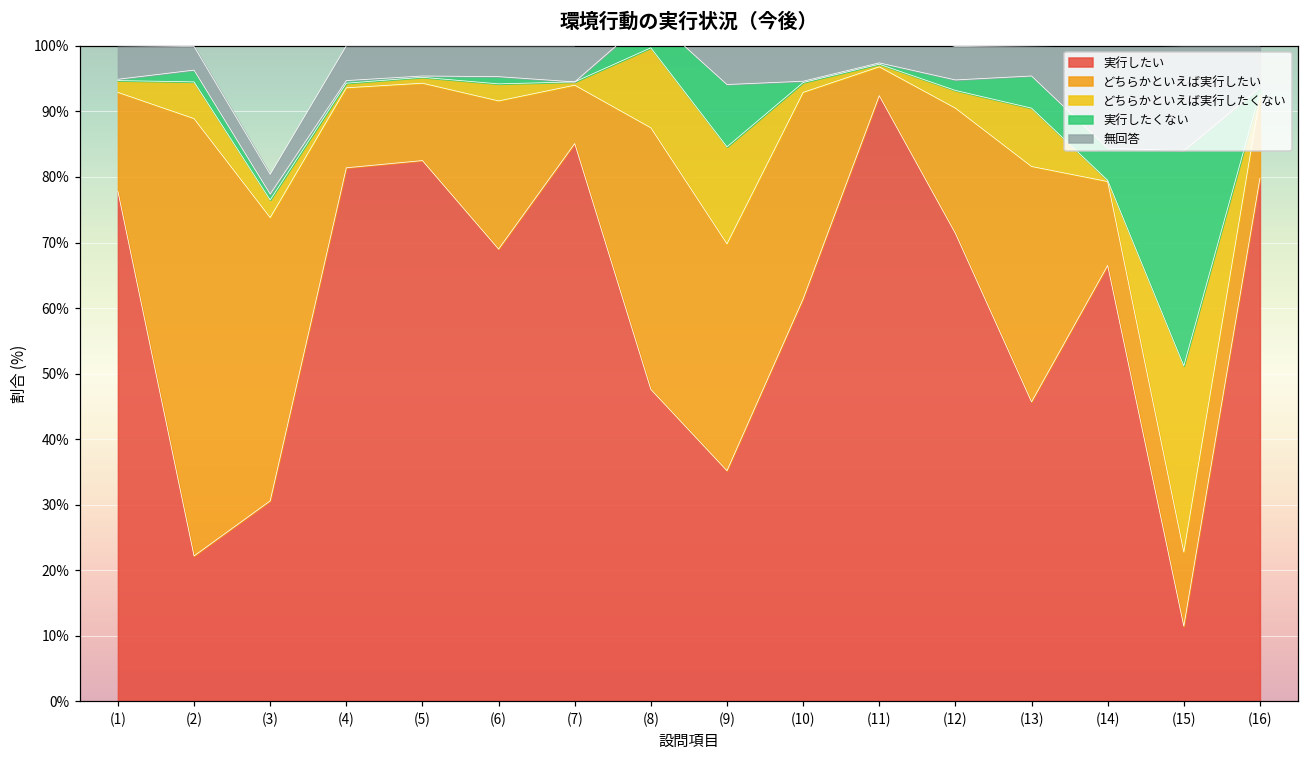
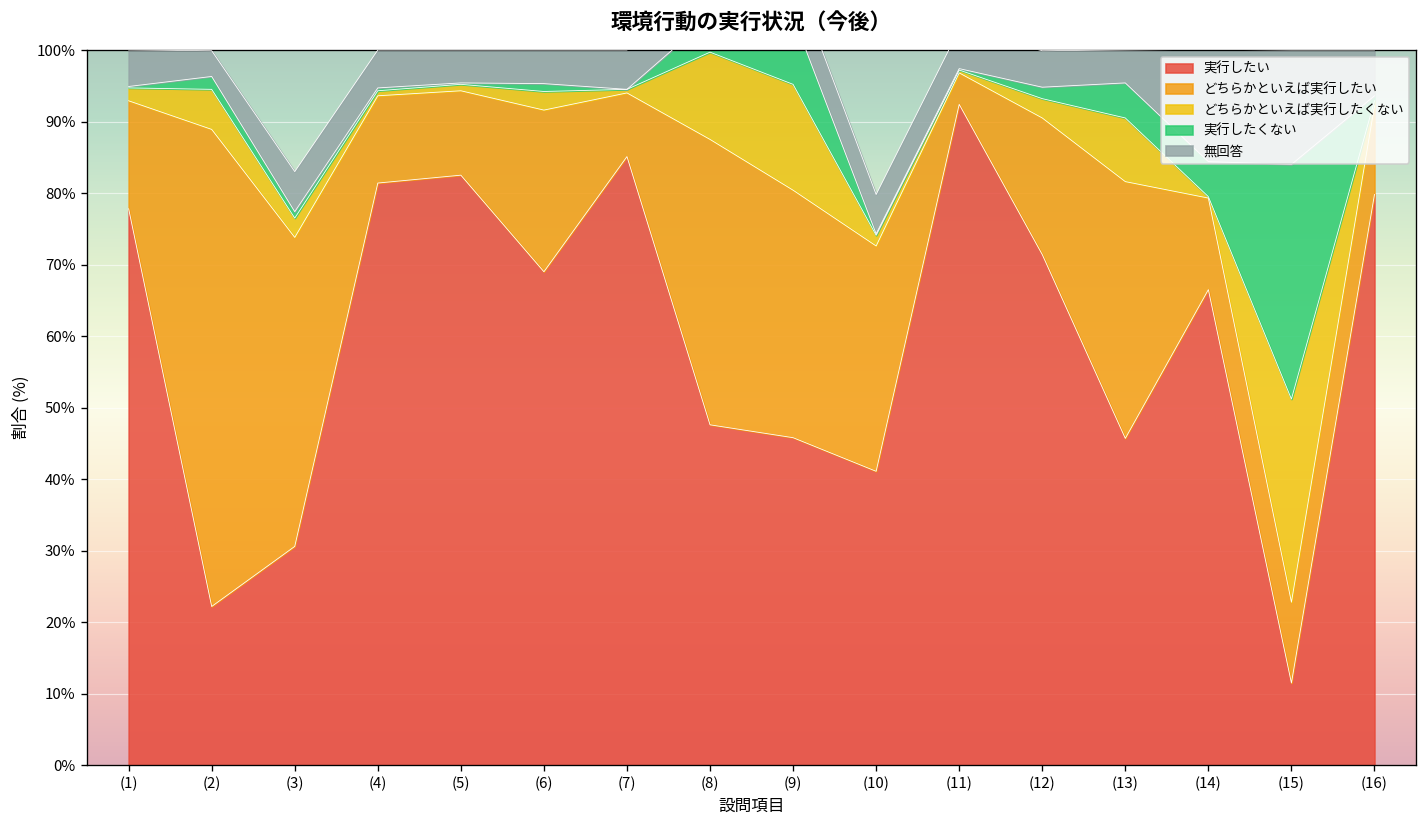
無回答, (3): 3% -> 6%
実行したい, (9): 35% -> 46%
実行したい, (10): 61% -> 41%
